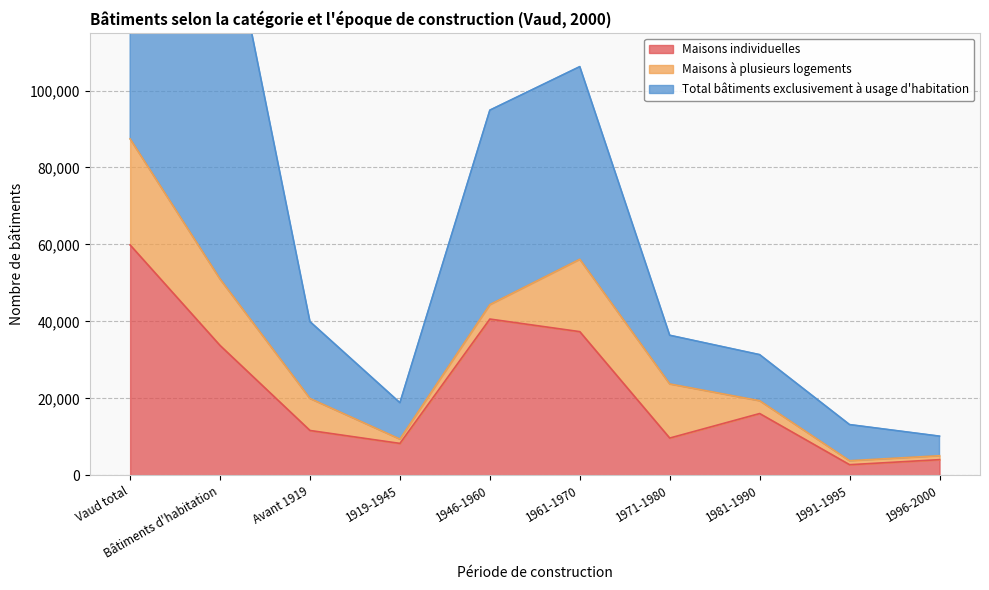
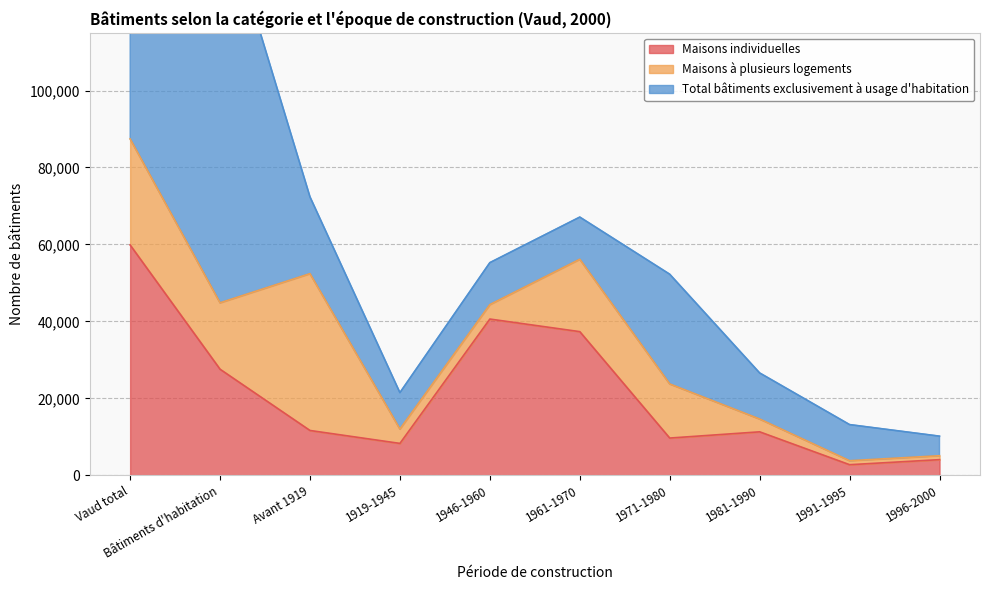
Maisons individuelles, Bâtiments d'habitation: 34,000 -> 28,000
Maisons à plusieurs logements, Avant 1919: 8,000 -> 41,000
Maisons à plusieurs logements, 1919-1945: 1,000 -> 4,000
Total bâtiments exclusivement à usage d'habitation, 1946-1960: 51,000 -> 11,000
Total bâtiments exclusivement à usage d'habitation, 1961-1970: 50,000 -> 11,000
Total bâtiments exclusivement à usage d'habitation, 1971-1980: 13,000 -> 29,000
Maisons individuelles, 1981-1990: 16,000 -> 11,000
